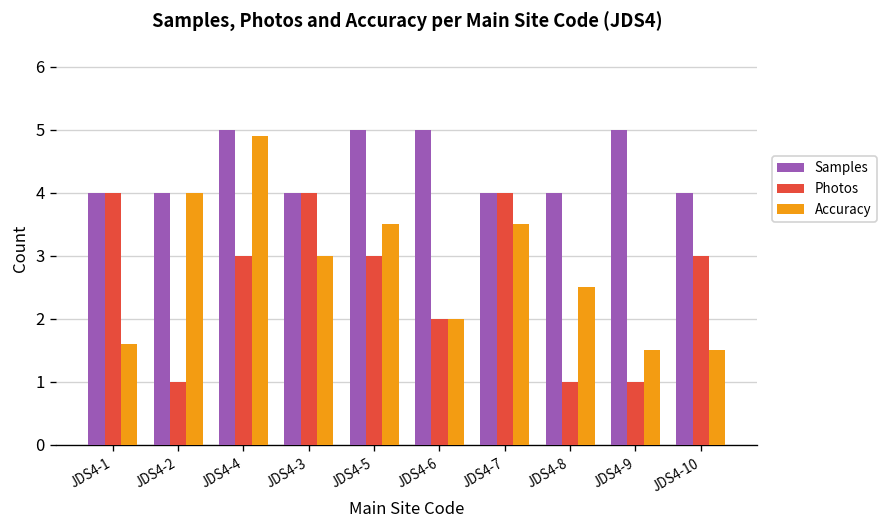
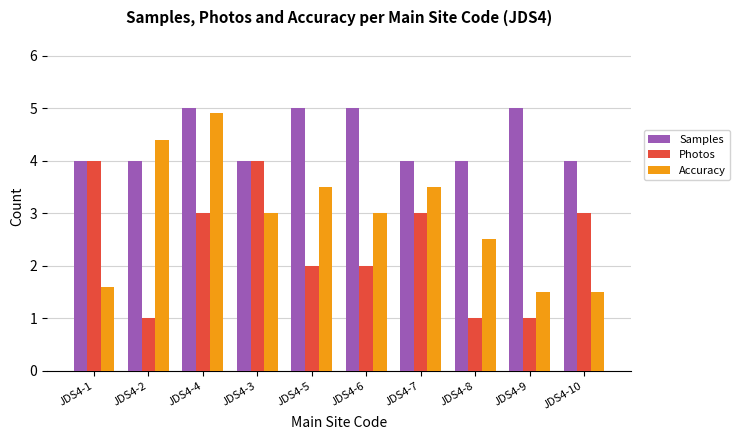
Accuracy, JDS4-2: 4.0 -> 4.4
Photos, JDS4-5: 3 -> 2
Accuracy, JDS4-6: 2 -> 3
Photos, JDS4-7: 4 -> 3
